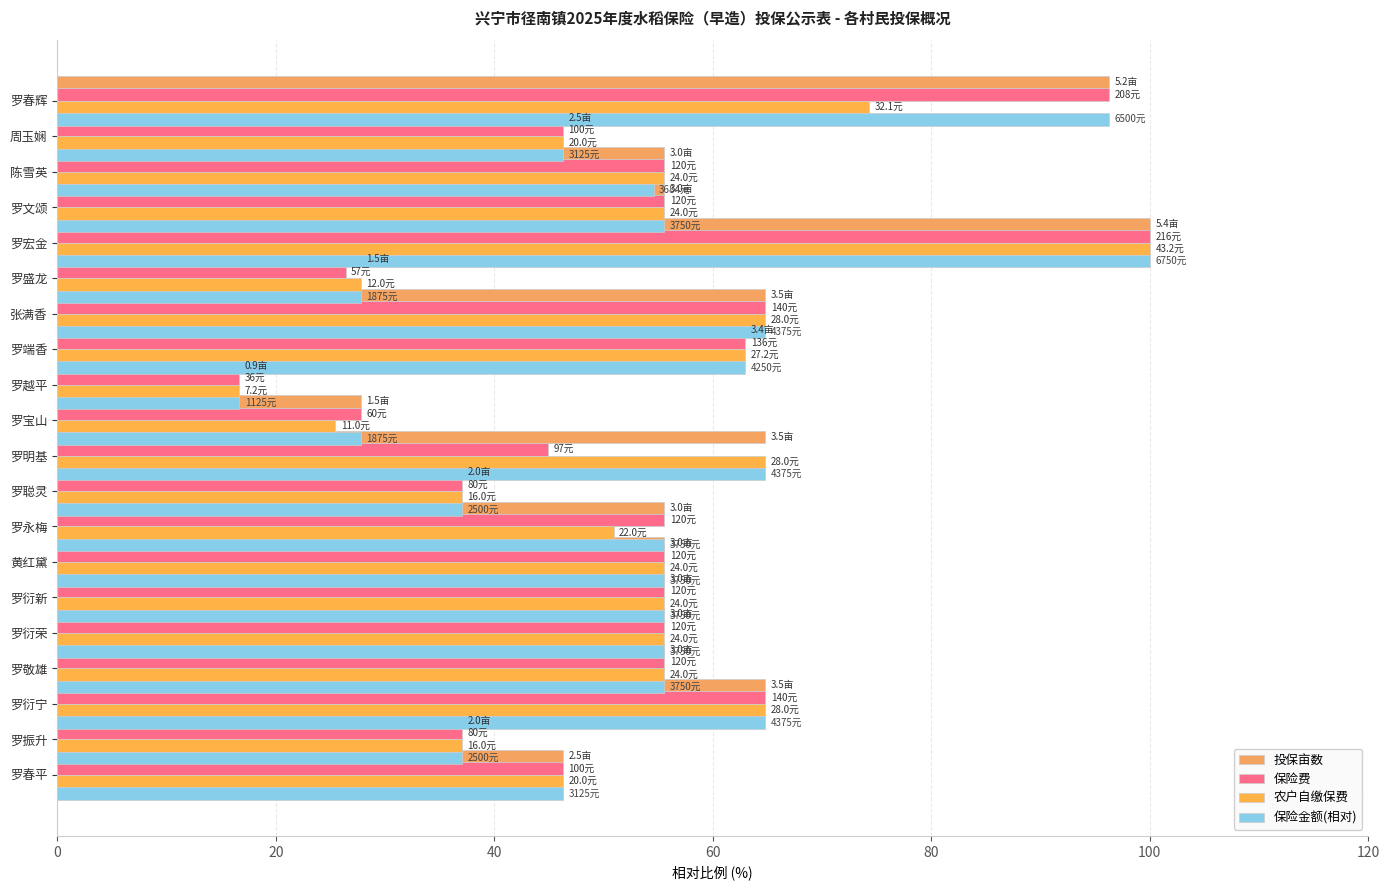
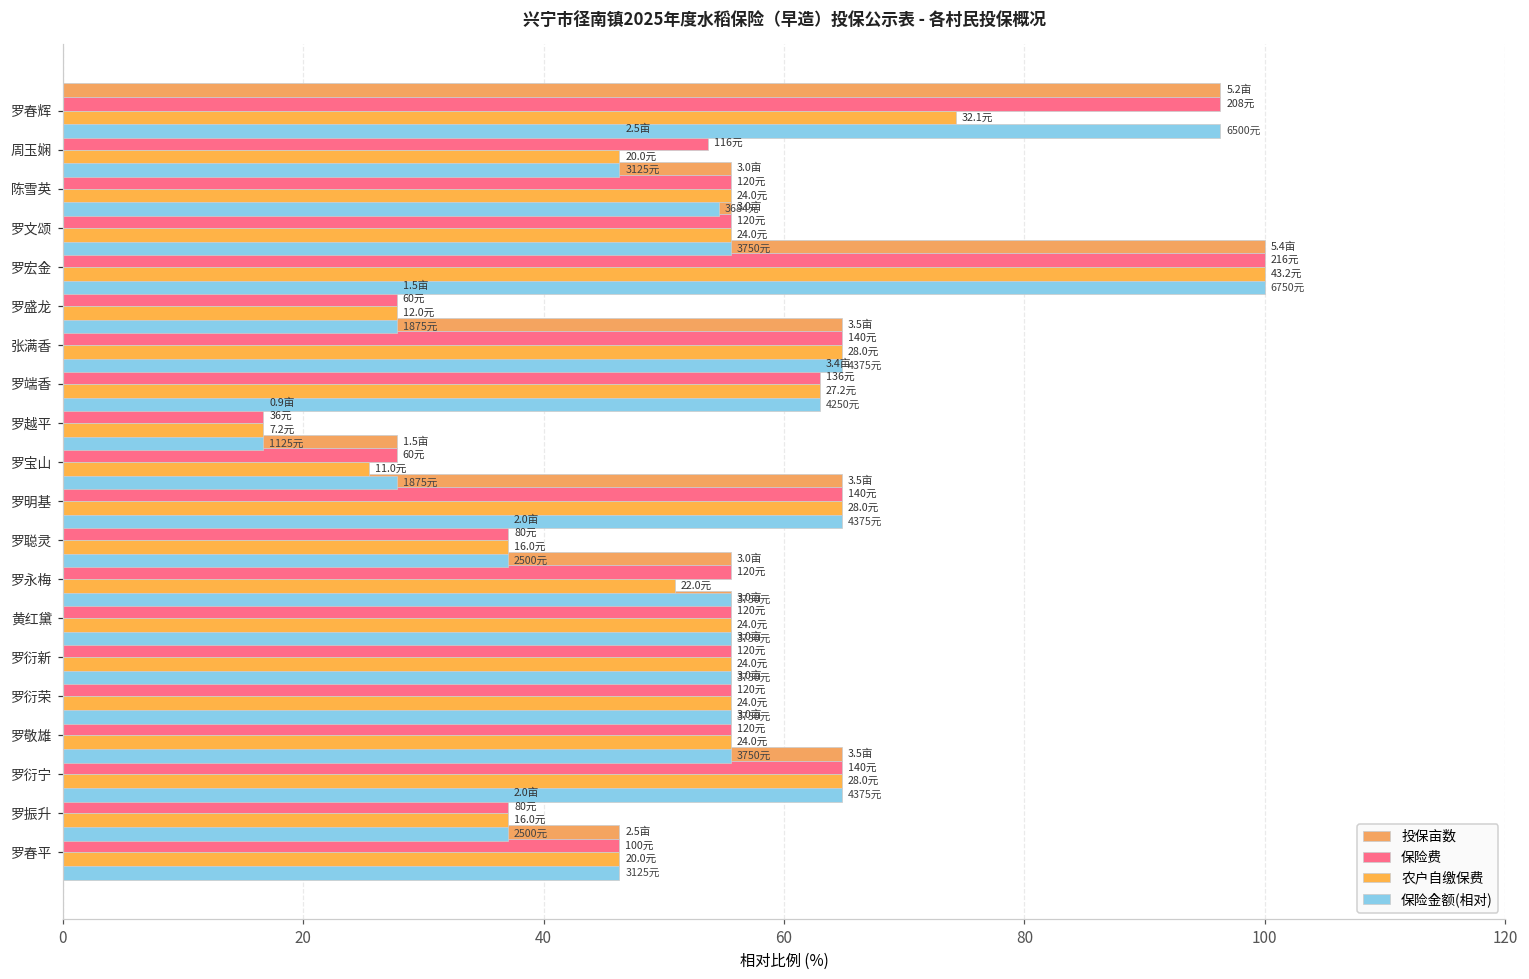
保险费, 周玉娴: 100元 -> 116元
保险费, 罗盛龙: 57元 -> 60元
保险费, 罗明基: 97元 -> 140元
